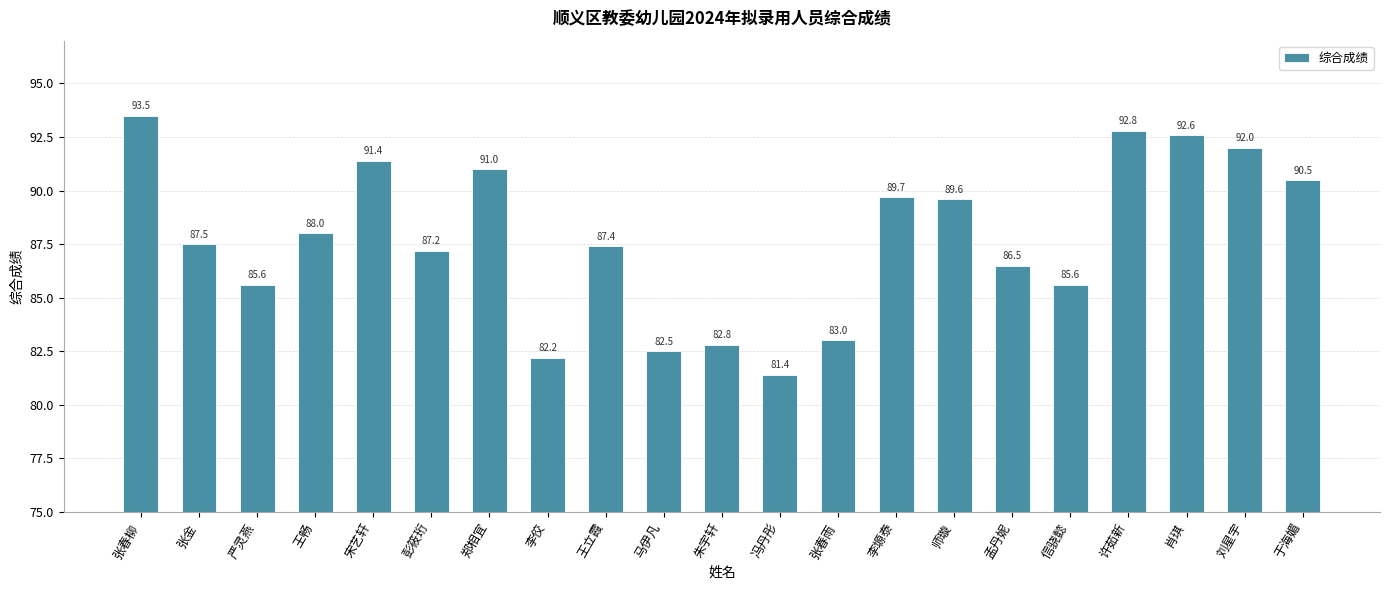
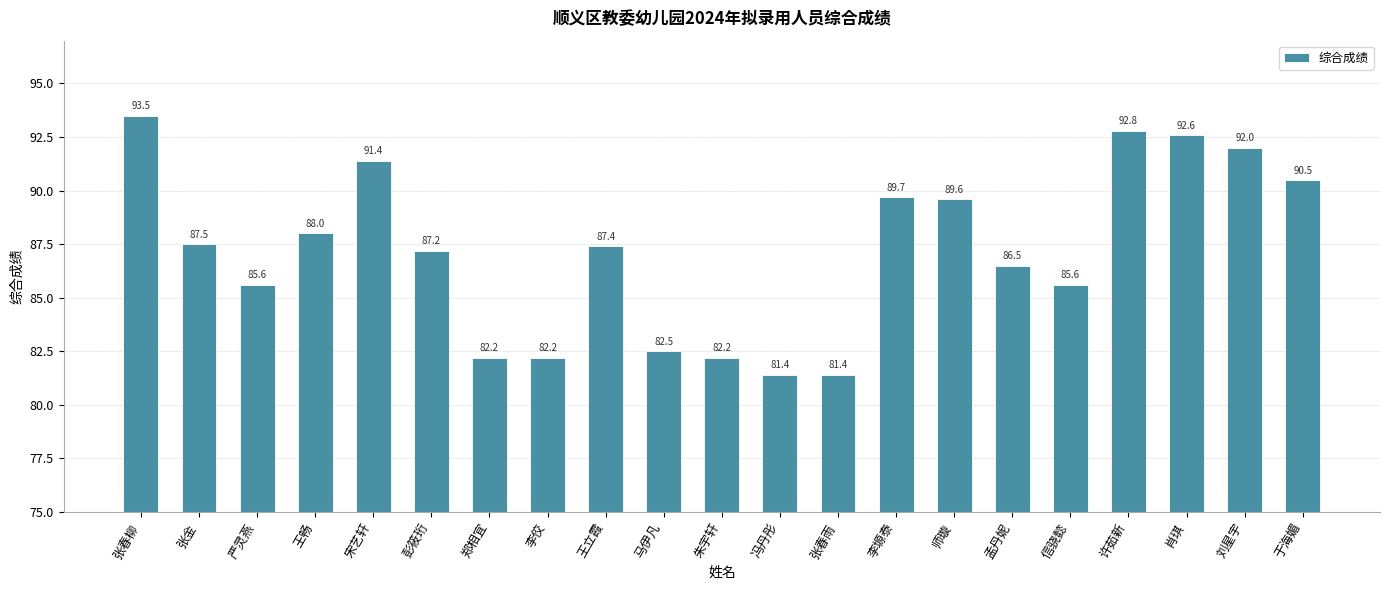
郑相宜: 91.0 -> 82.2
朱宇轩: 82.8 -> 82.2
张春雨: 83.0 -> 81.4
